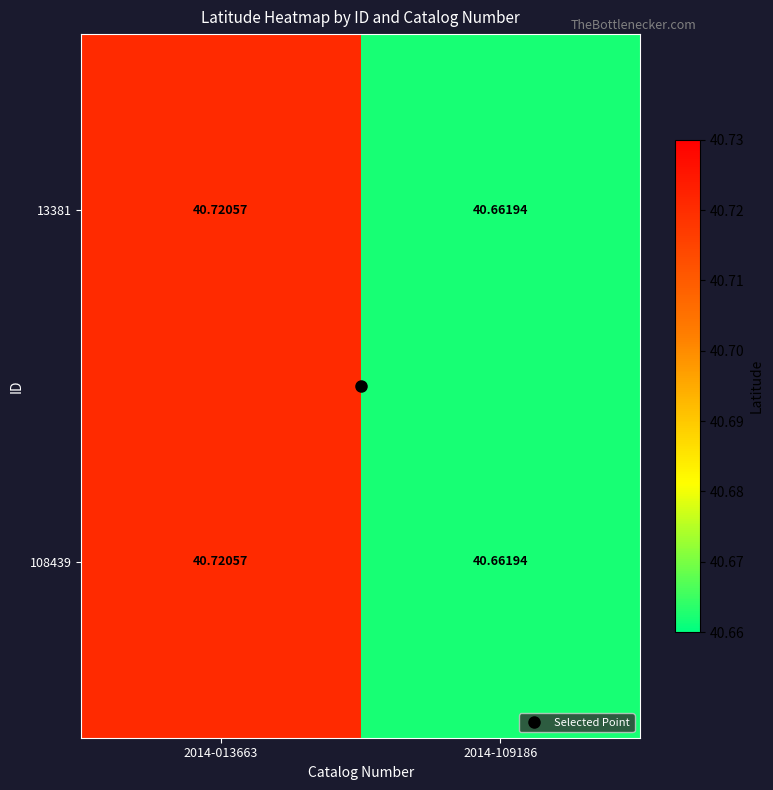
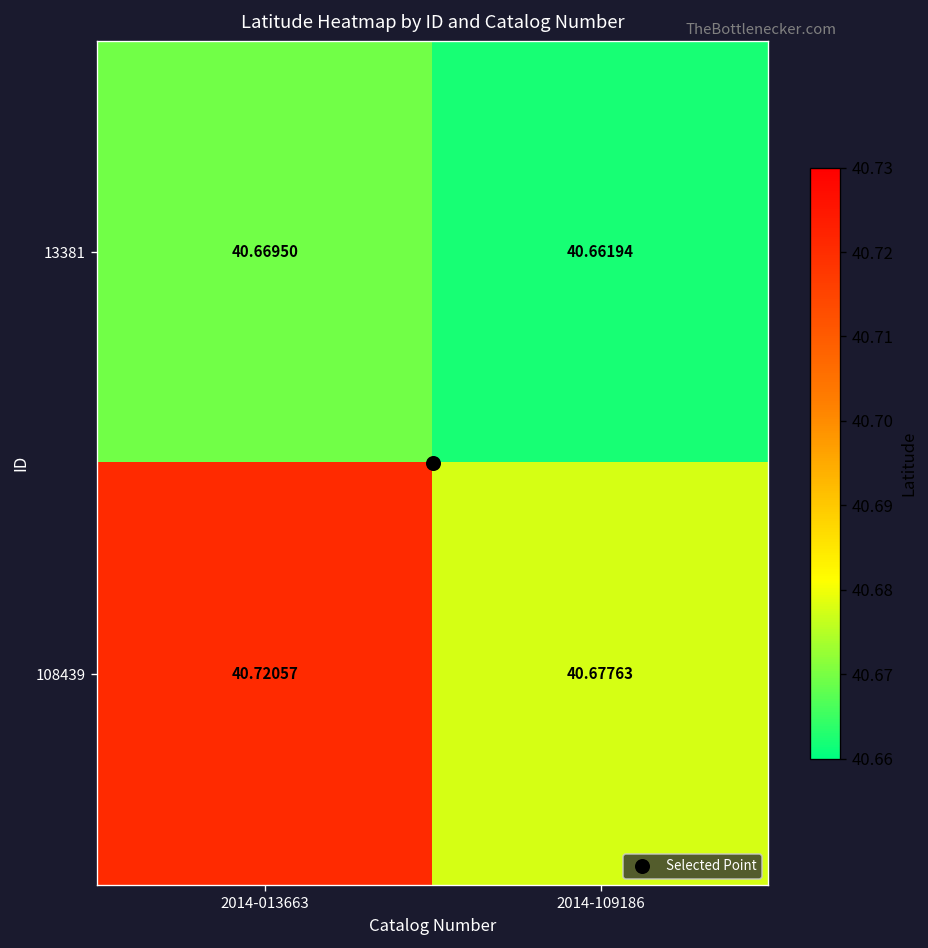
13381, 2014-013663: 40.72057 -> 40.66950
108439, 2014-109186: 40.66194 -> 40.67763
